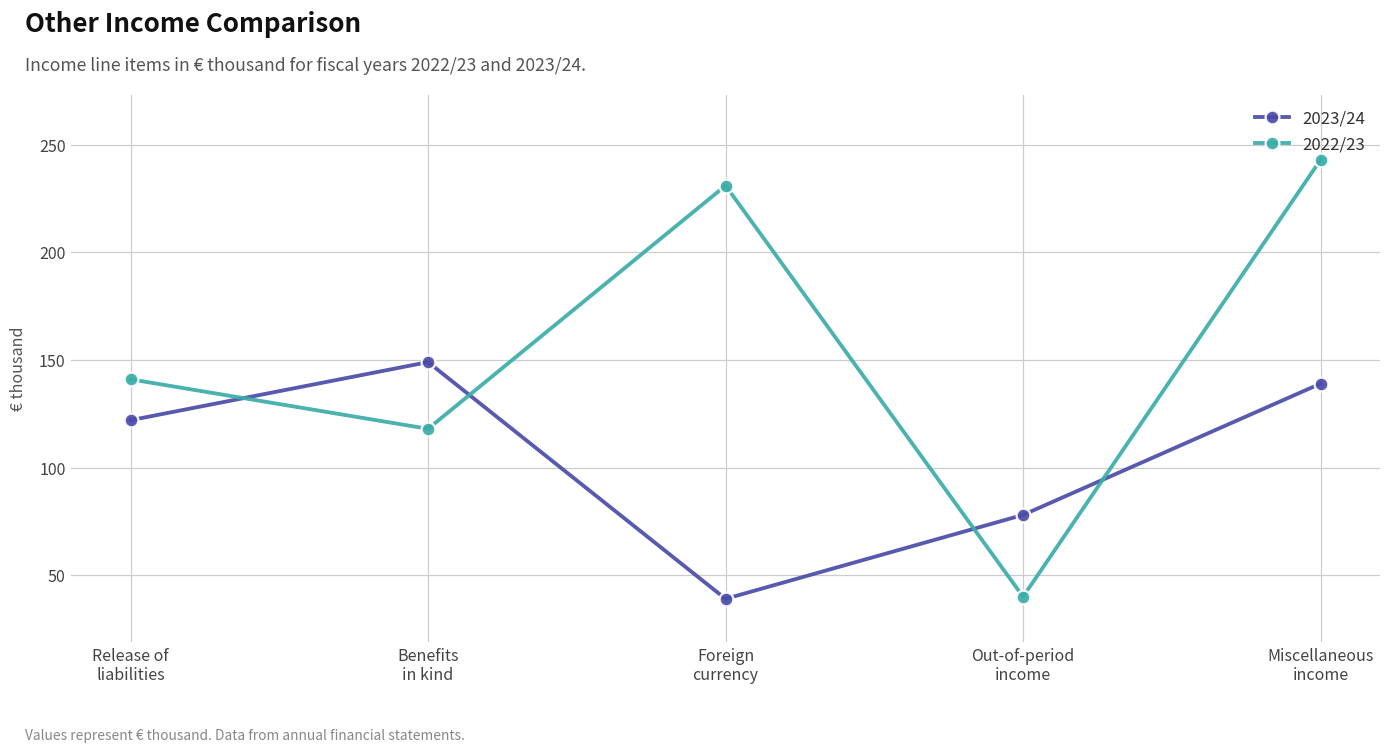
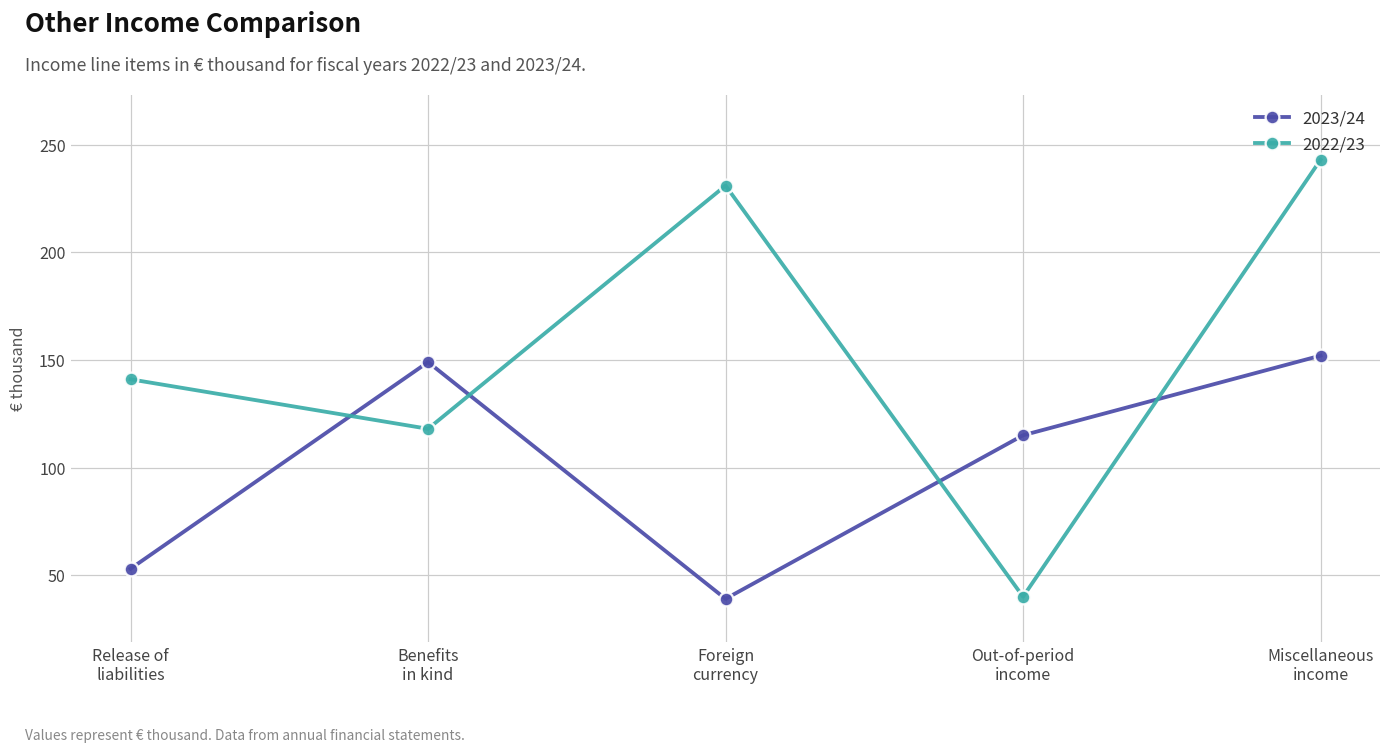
2023/24, Release of liabilities: 122 -> 53
2023/24, Out-of-period income: 78 -> 115
2023/24, Miscellaneous income: 139 -> 152
